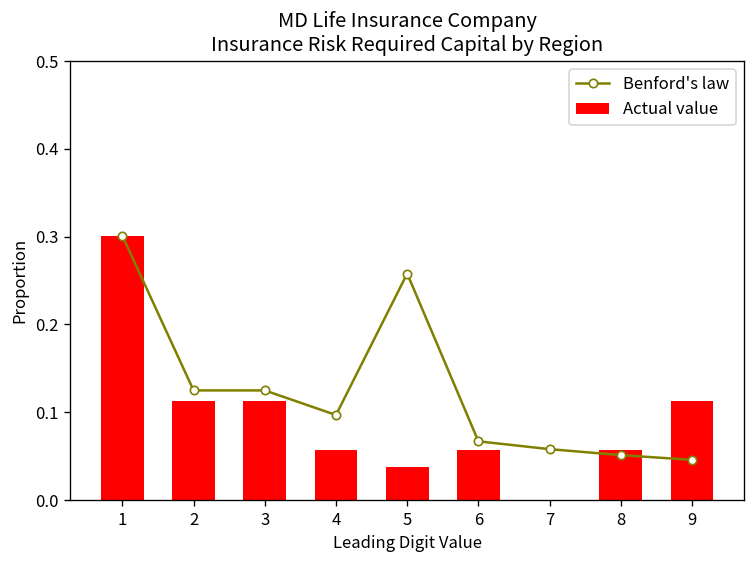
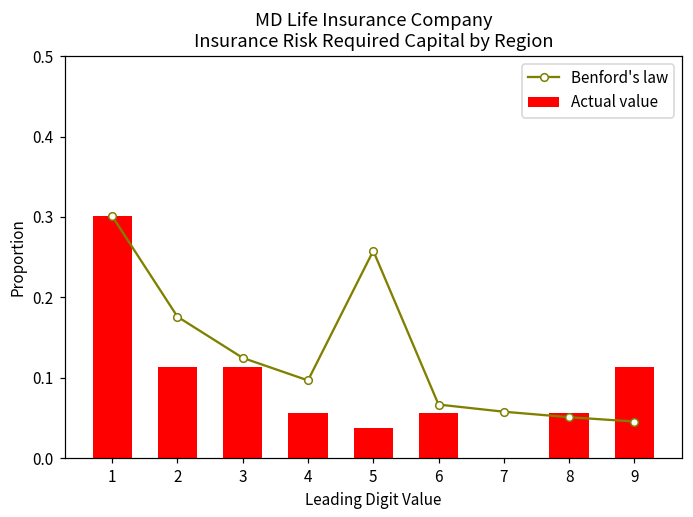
Benford's law, 2: 0.12 -> 0.18
